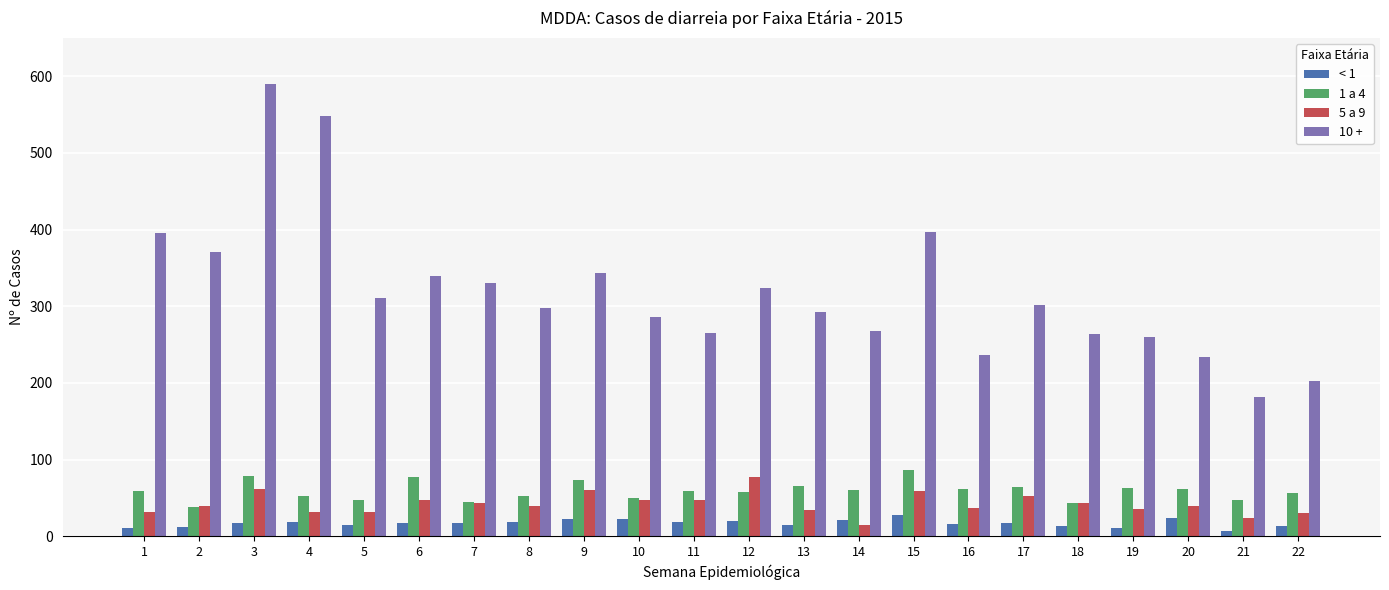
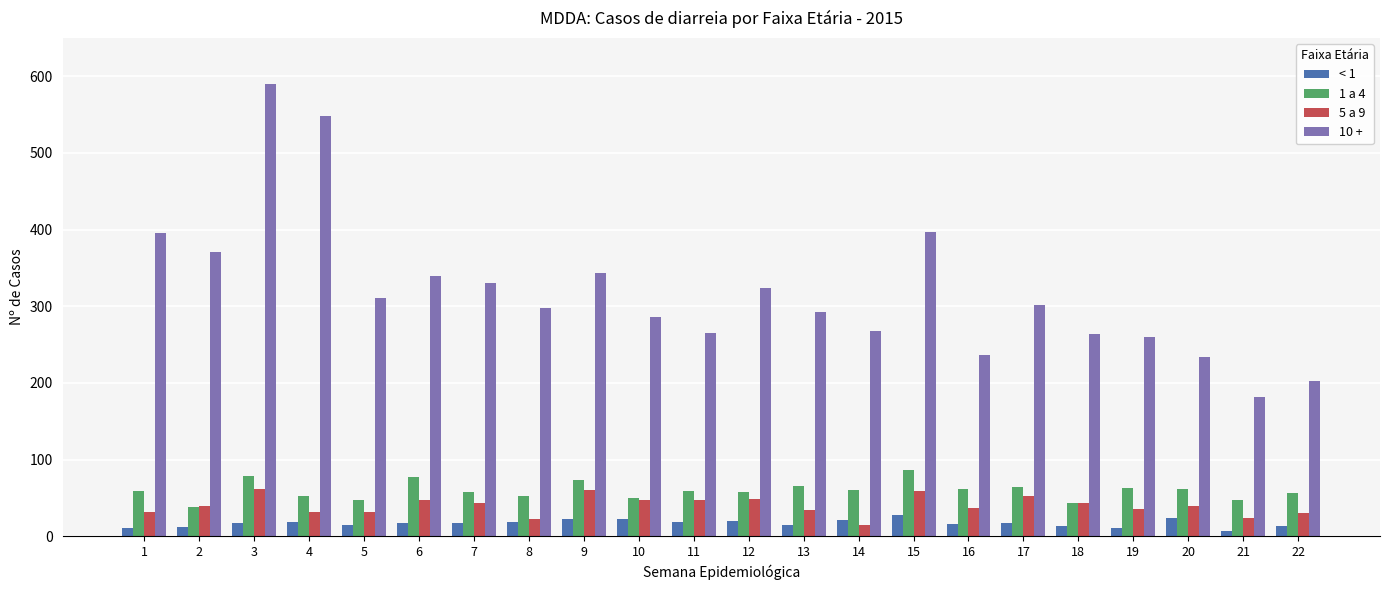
1 a 4, 7: 40 -> 60
5 a 9, 8: 40 -> 20
5 a 9, 12: 80 -> 50
